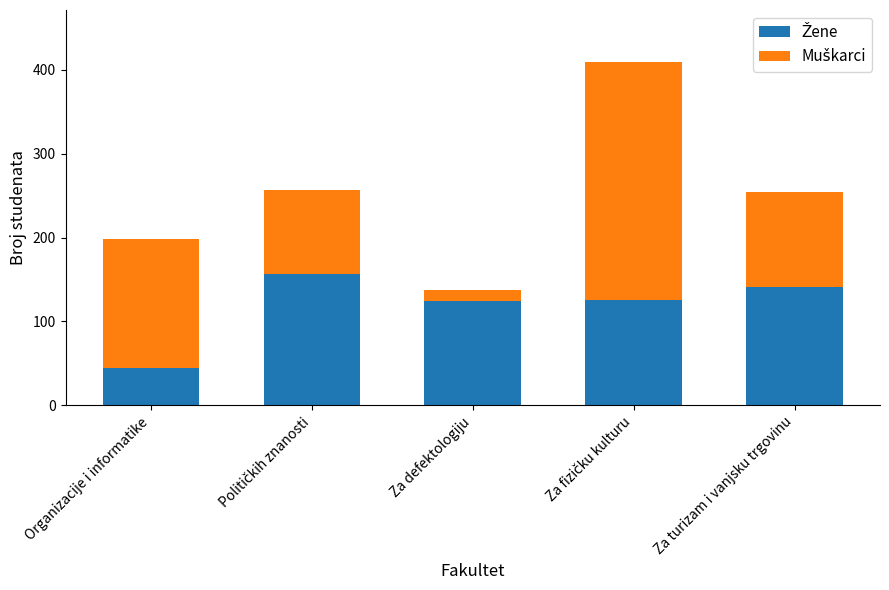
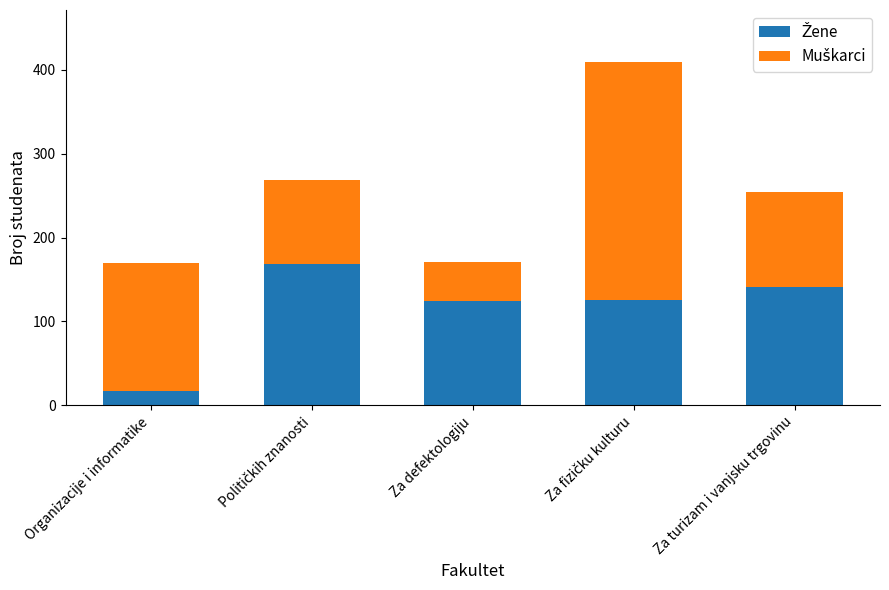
Žene, Organizacije i informatike: 50 -> 20
Žene, Političkih znanosti: 160 -> 170
Muškarci, Za defektologiju: 10 -> 50
